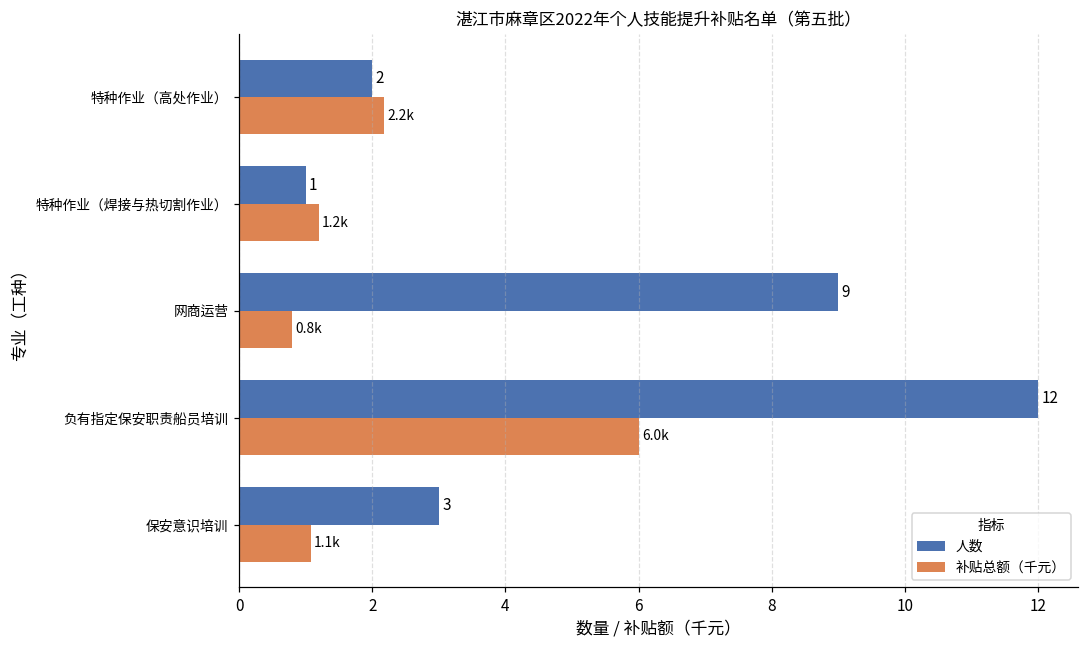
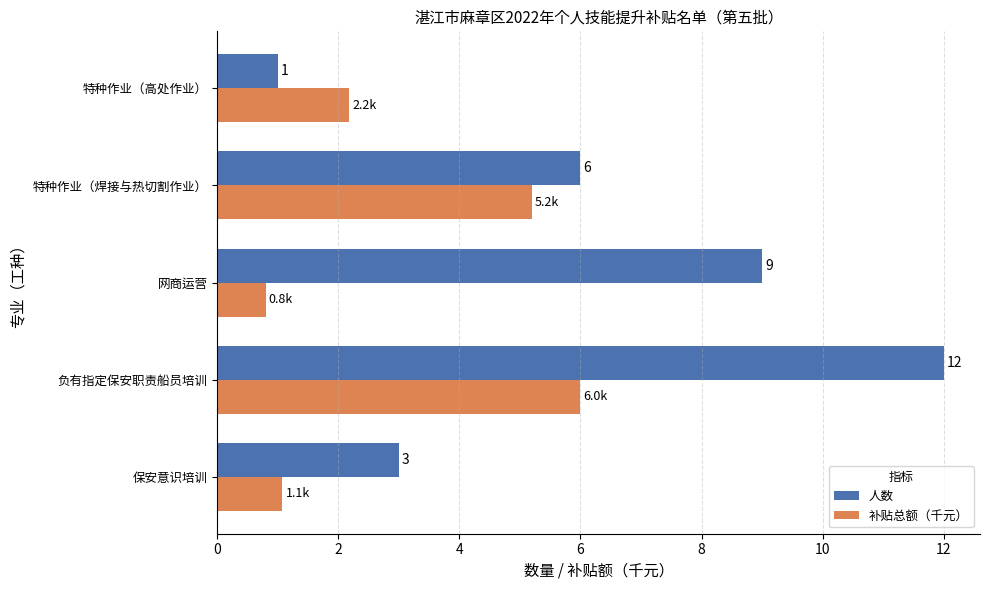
人数, 特种作业（高处作业）: 2 -> 1
人数, 特种作业（焊接与热切割作业）: 1 -> 6
补贴总额（千元）, 特种作业（焊接与热切割作业）: 1.2k -> 5.2k
